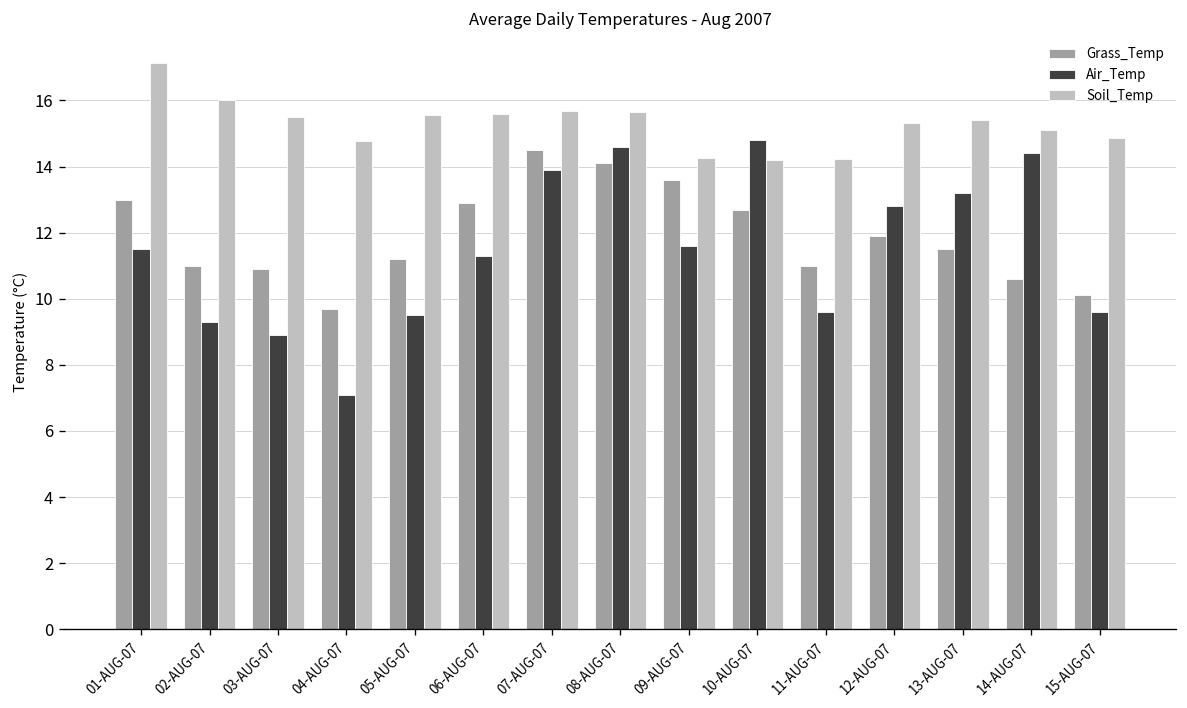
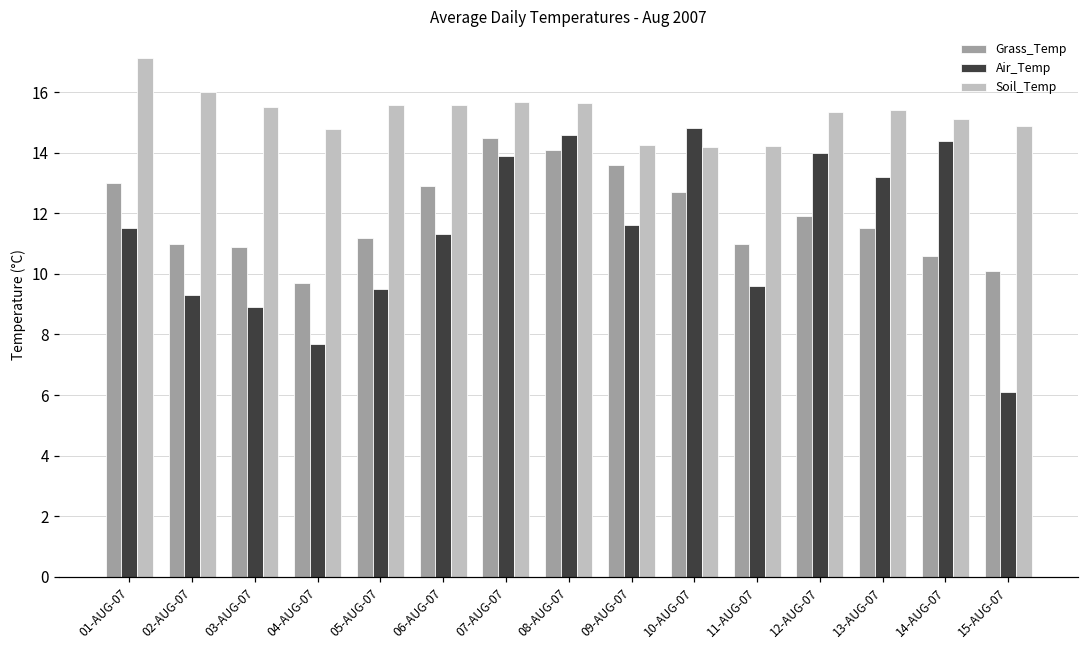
Air_Temp, 04-AUG-07: 7.1 -> 7.7
Air_Temp, 12-AUG-07: 12.8 -> 14.0
Air_Temp, 15-AUG-07: 9.6 -> 6.1
